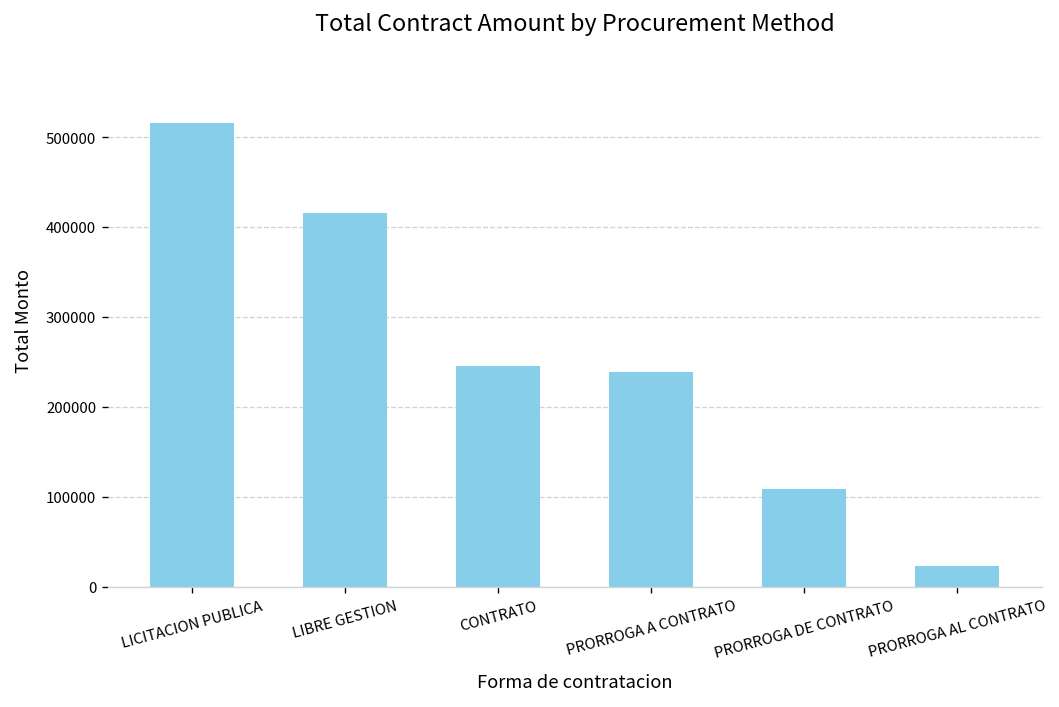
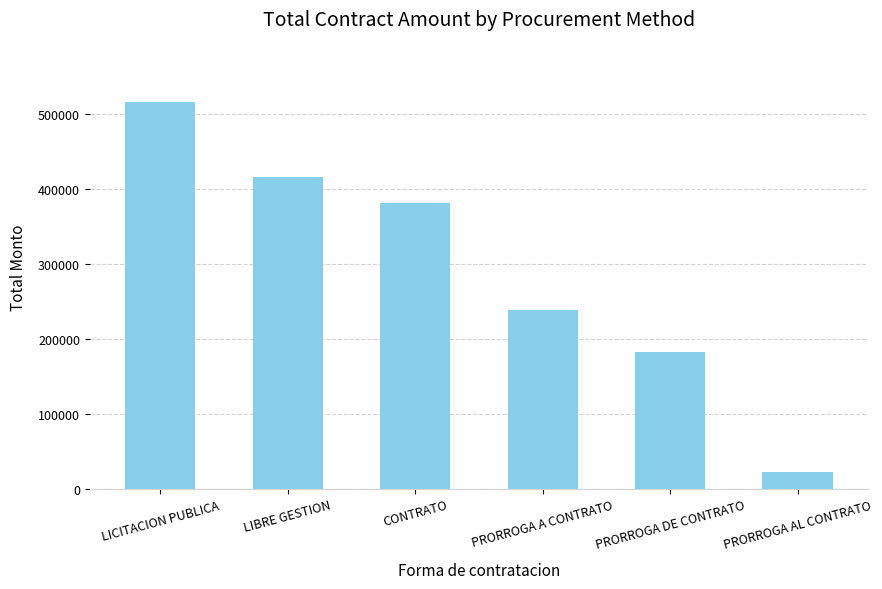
CONTRATO: 250000 -> 380000
PRORROGA DE CONTRATO: 110000 -> 180000
